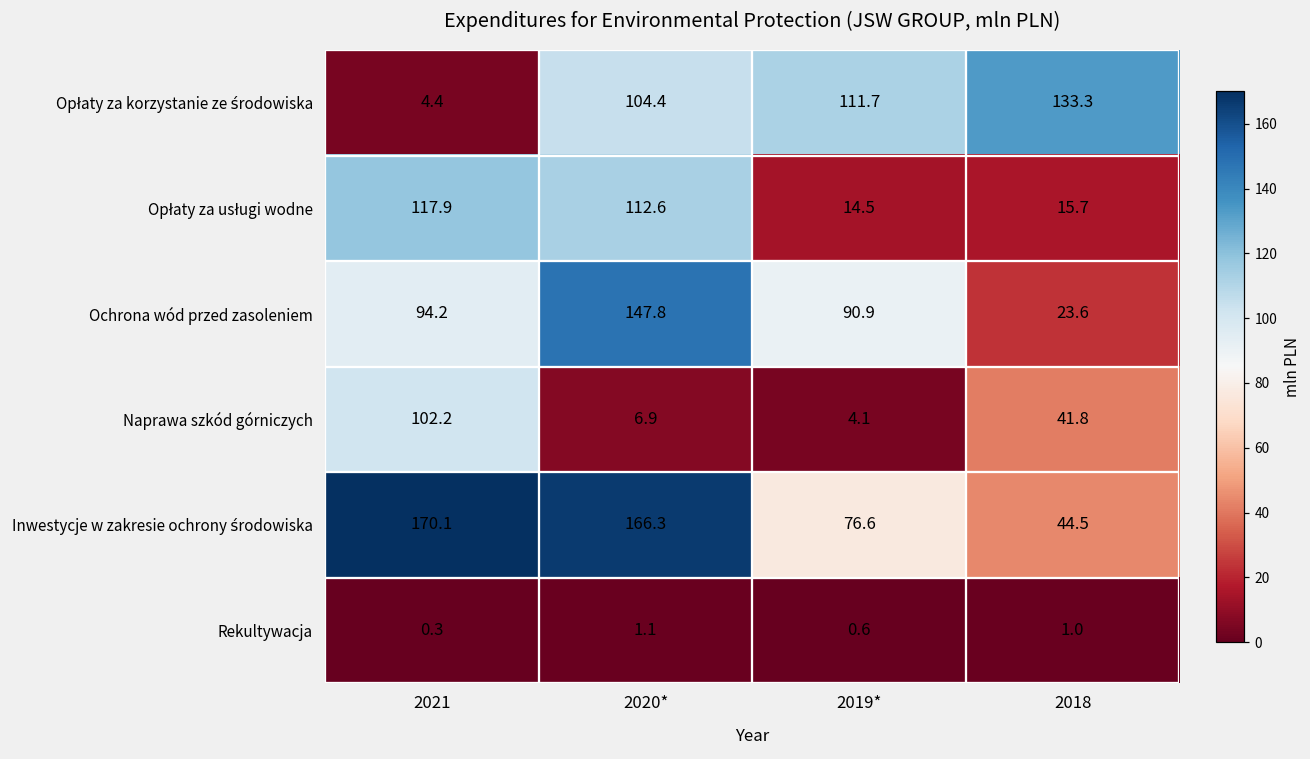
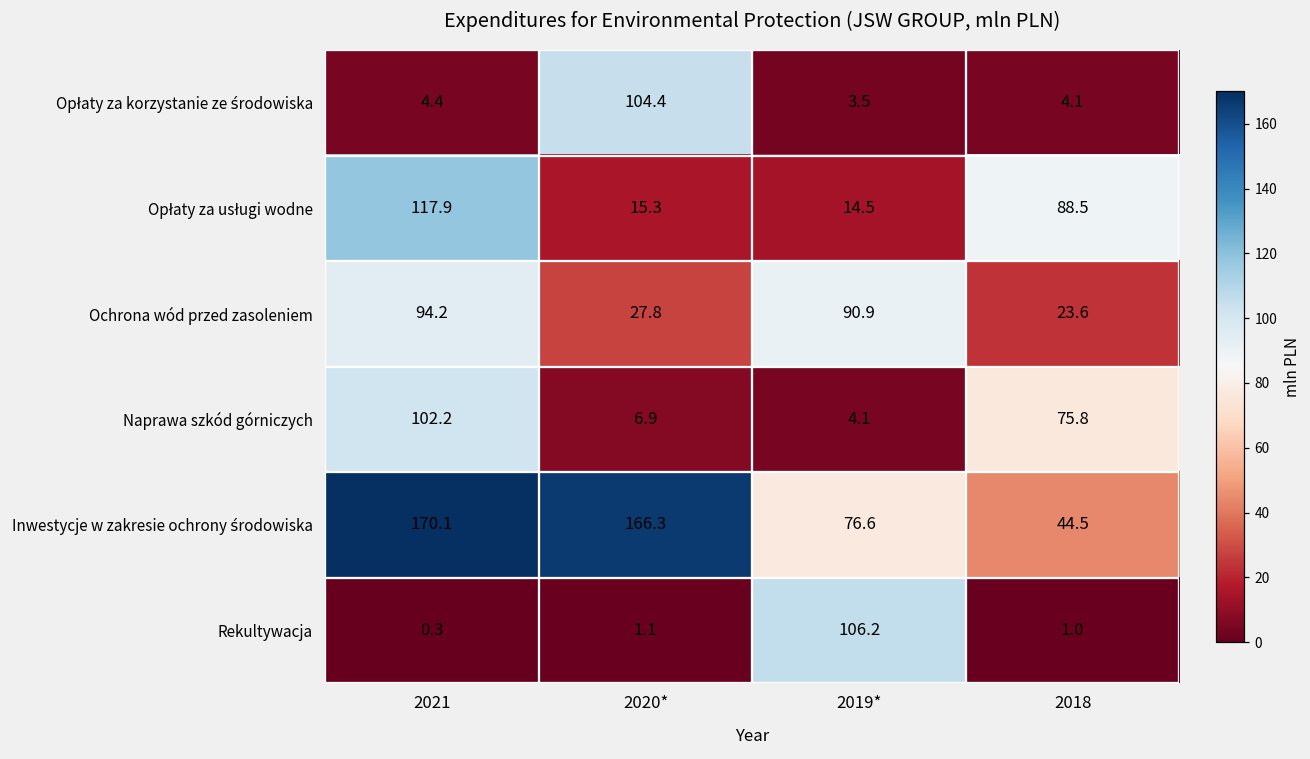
Opłaty za korzystanie ze środowiska, 2019*: 111.7 -> 3.5
Opłaty za korzystanie ze środowiska, 2018: 133.3 -> 4.1
Opłaty za usługi wodne, 2020*: 112.6 -> 15.3
Opłaty za usługi wodne, 2018: 15.7 -> 88.5
Ochrona wód przed zasoleniem, 2020*: 147.8 -> 27.8
Naprawa szkód górniczych, 2018: 41.8 -> 75.8
Rekultywacja, 2019*: 0.6 -> 106.2
